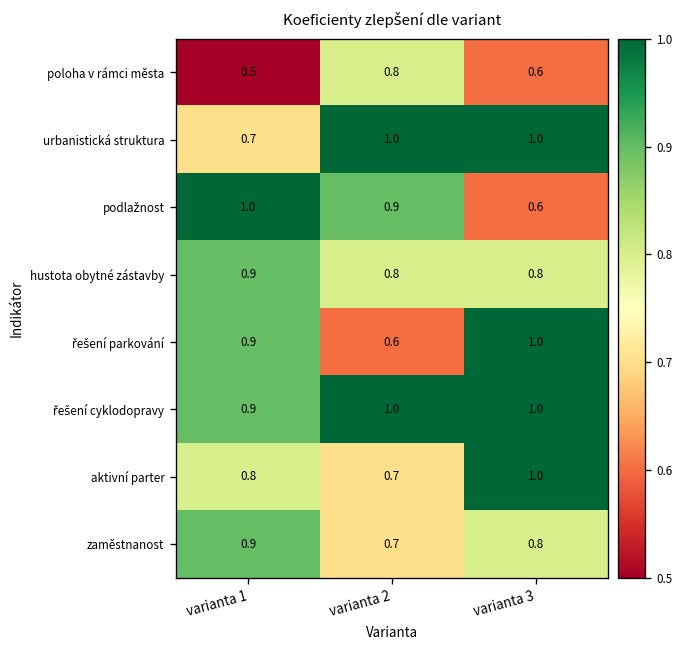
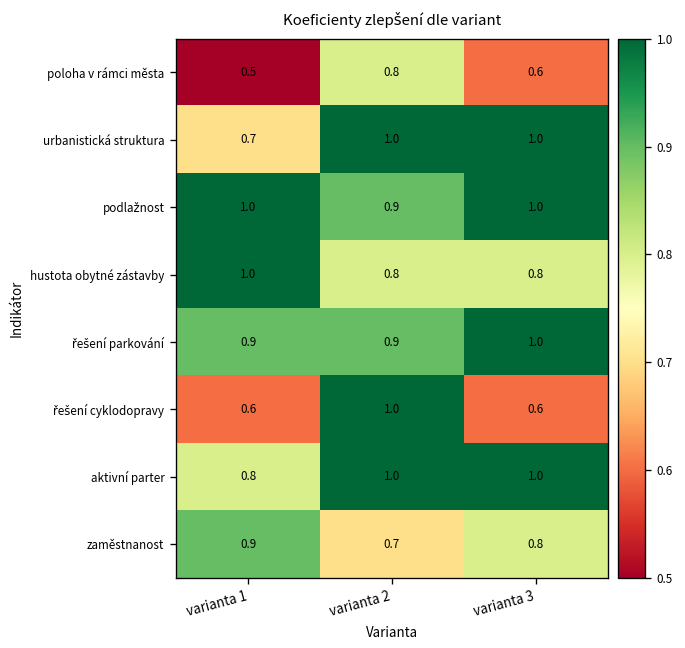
podlažnost, varianta 3: 0.6 -> 1.0
hustota obytné zástavby, varianta 1: 0.9 -> 1.0
řešení parkování, varianta 2: 0.6 -> 0.9
řešení cyklodopravy, varianta 1: 0.9 -> 0.6
řešení cyklodopravy, varianta 3: 1.0 -> 0.6
aktivní parter, varianta 2: 0.7 -> 1.0
